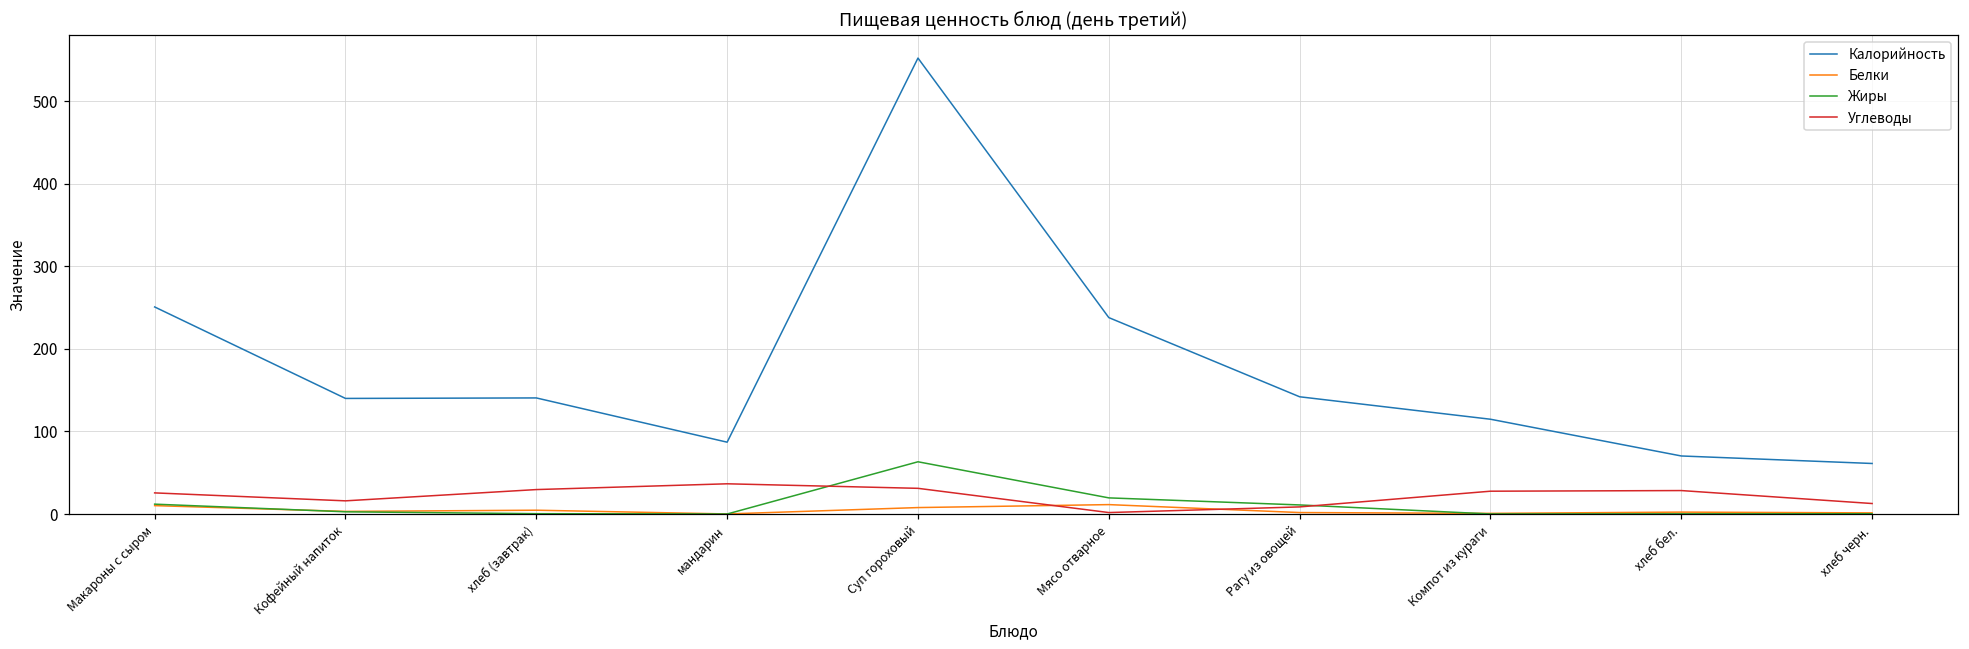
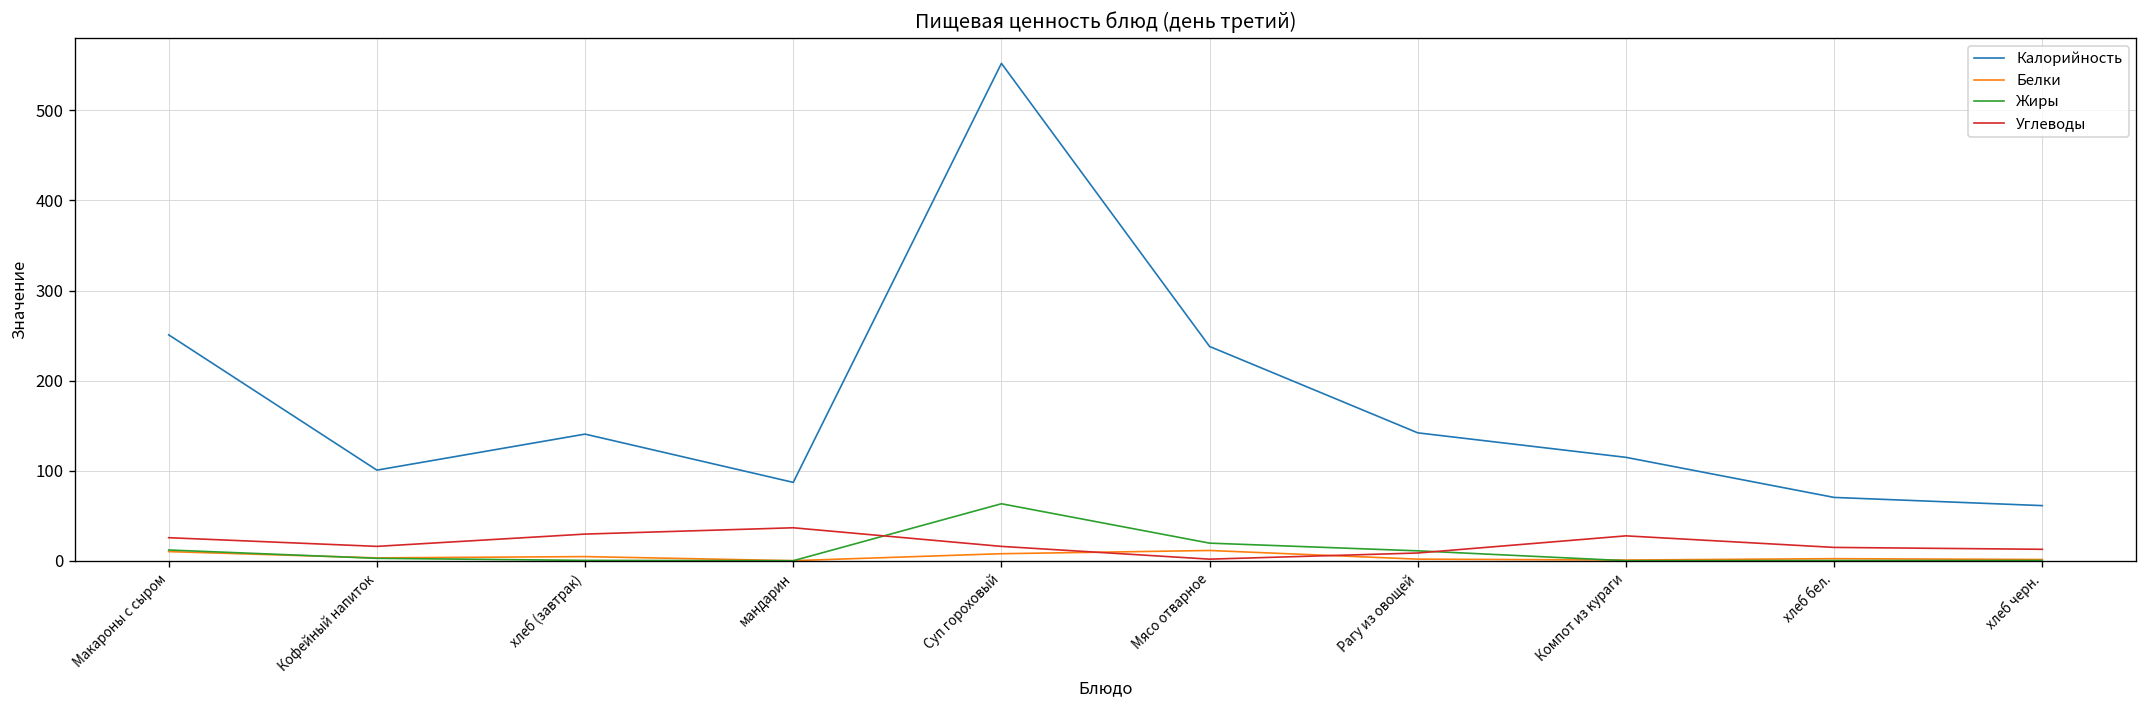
Калорийность, Кофейный напиток: 140 -> 100
Углеводы, Суп гороховый: 30 -> 20
Углеводы, хлеб бел.: 30 -> 10
